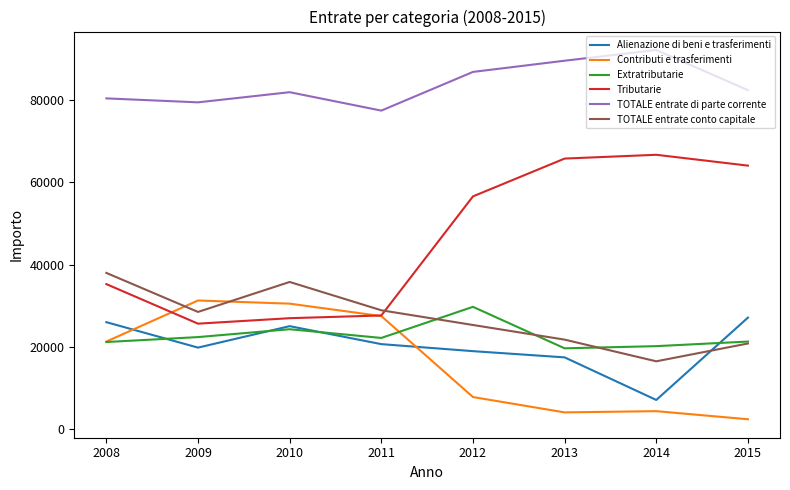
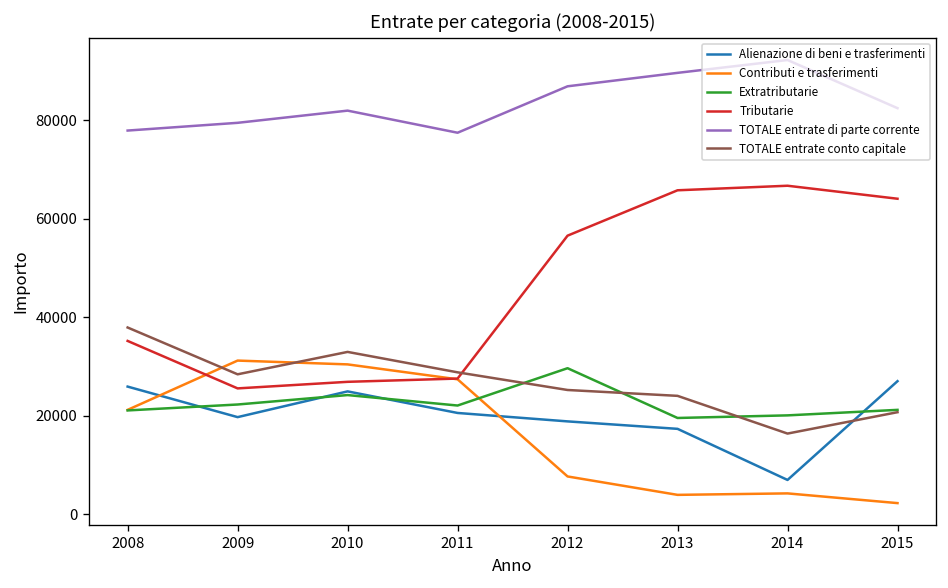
TOTALE entrate di parte corrente, 2008: 80000 -> 78000
TOTALE entrate conto capitale, 2010: 36000 -> 33000
TOTALE entrate conto capitale, 2013: 22000 -> 24000
